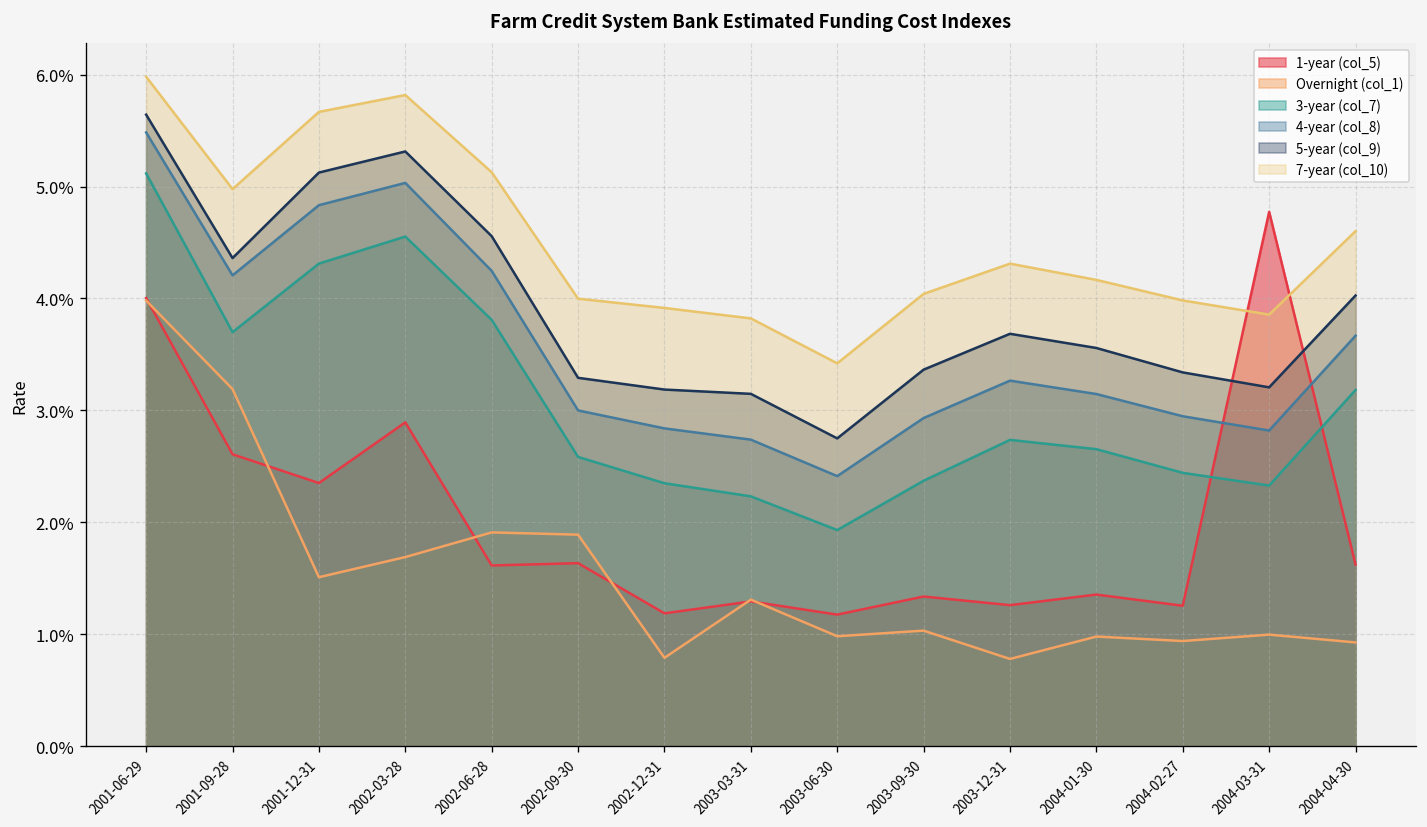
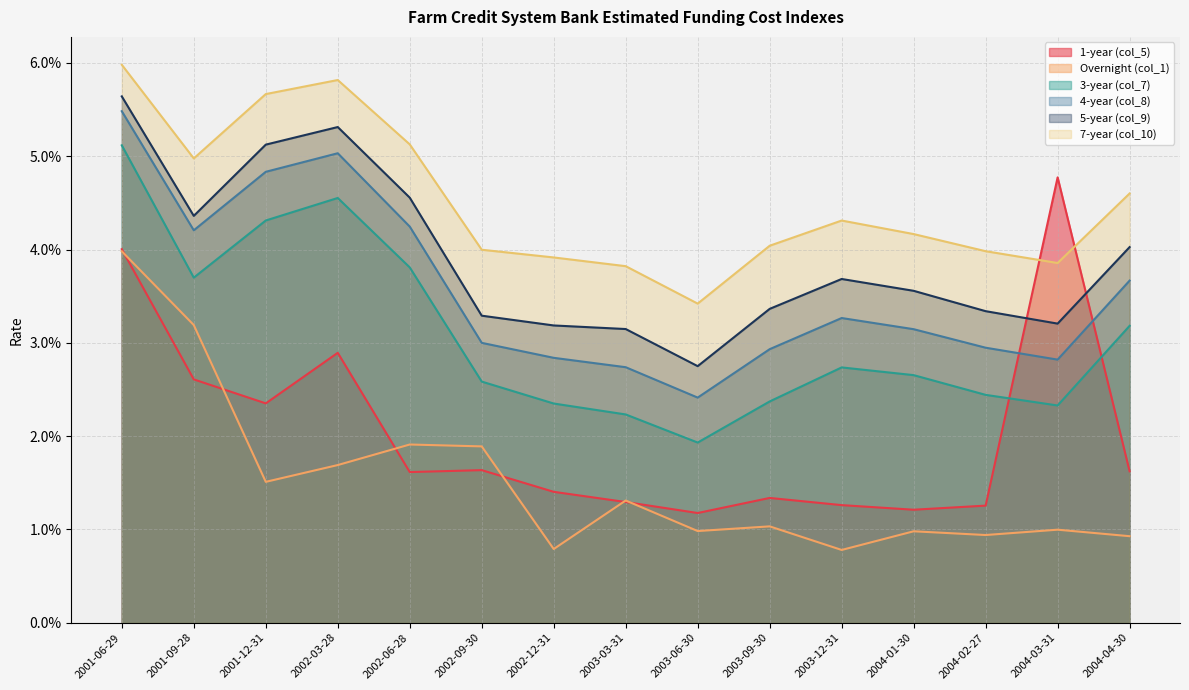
1-year (col_5), 2002-12-31: 1.2% -> 1.4%
1-year (col_5), 2004-01-30: 1.4% -> 1.2%
